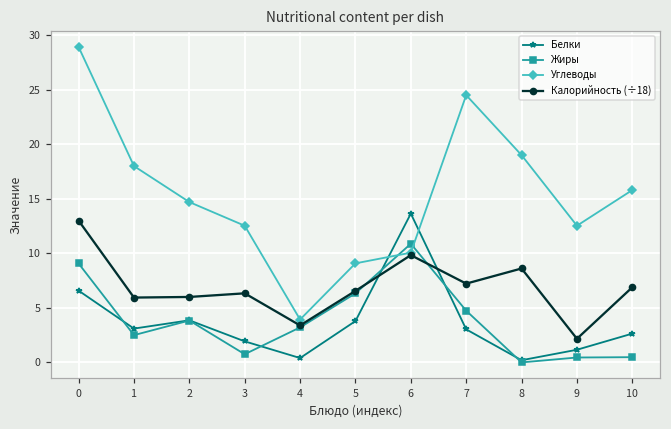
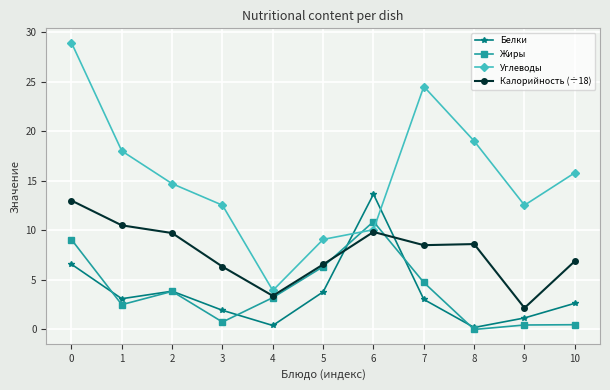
Калорийность (÷18), 1: 6 -> 11
Калорийность (÷18), 2: 6 -> 10
Калорийность (÷18), 7: 7 -> 9
